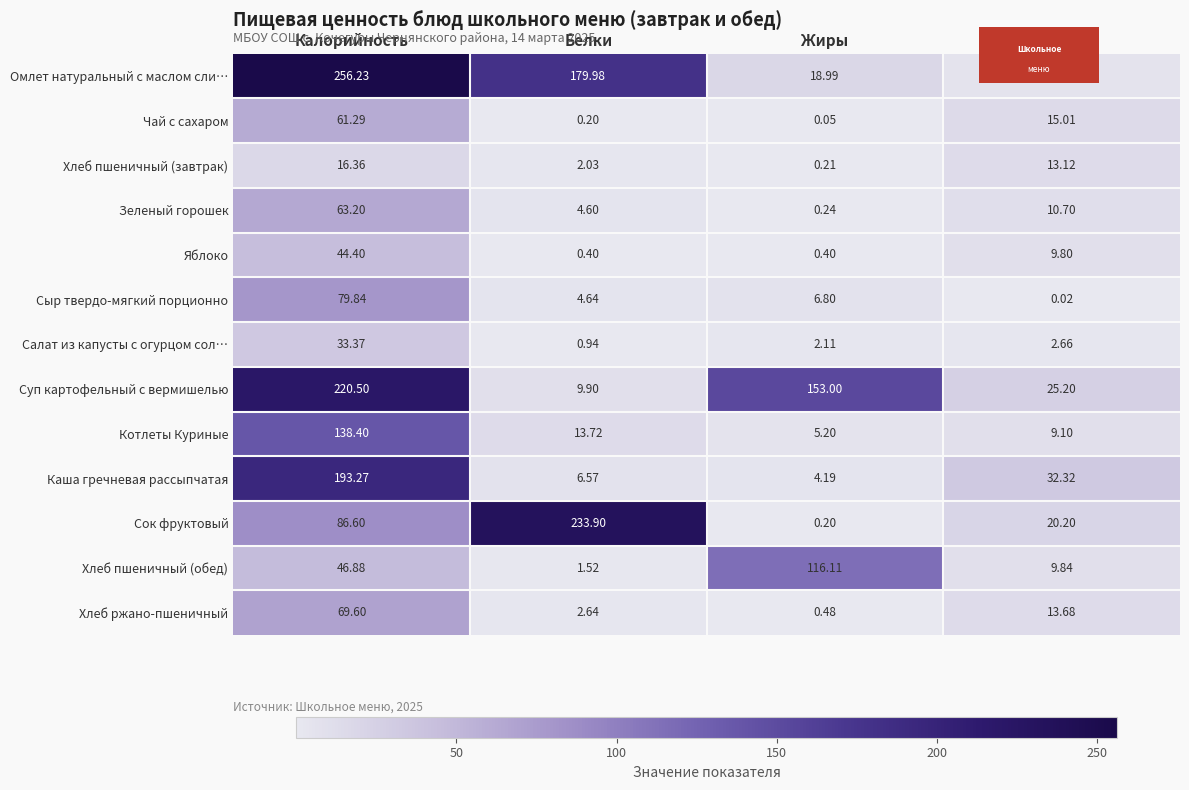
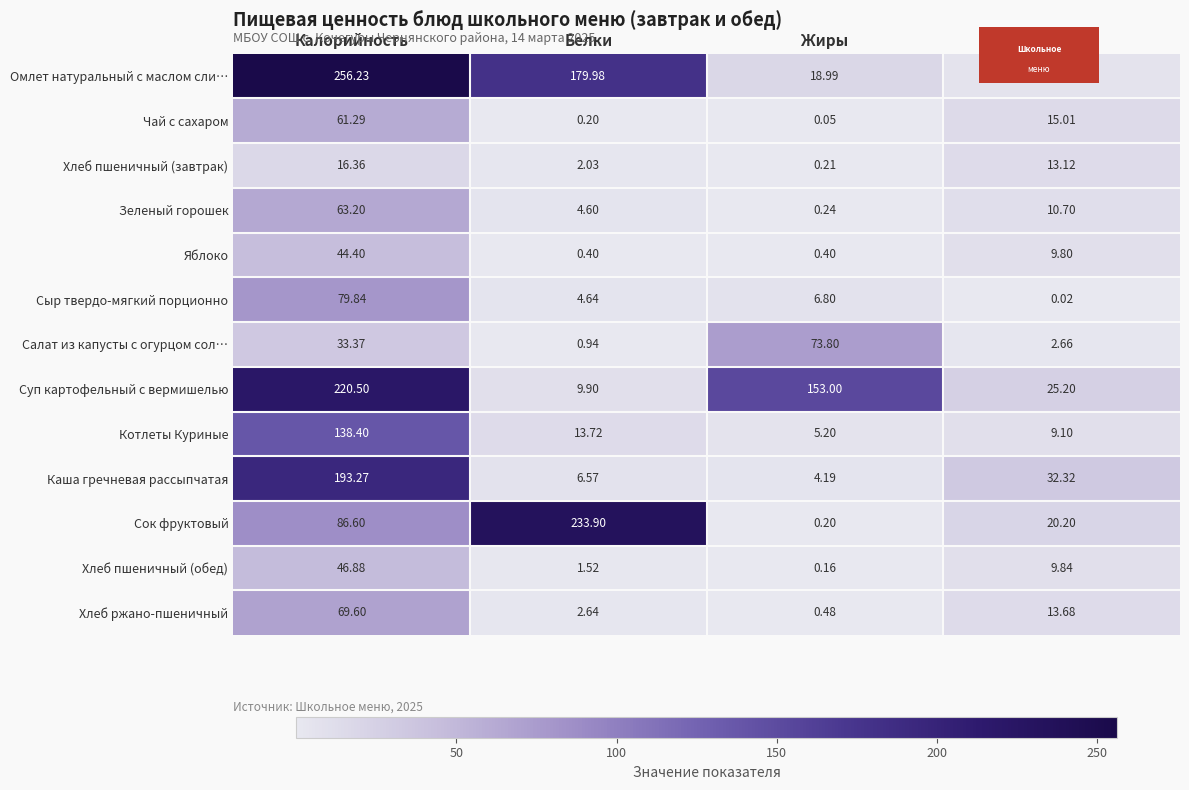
Салат из капусты с огурцом сол…, Жиры: 2.11 -> 73.80
Хлеб пшеничный (обед), Жиры: 116.11 -> 0.16
